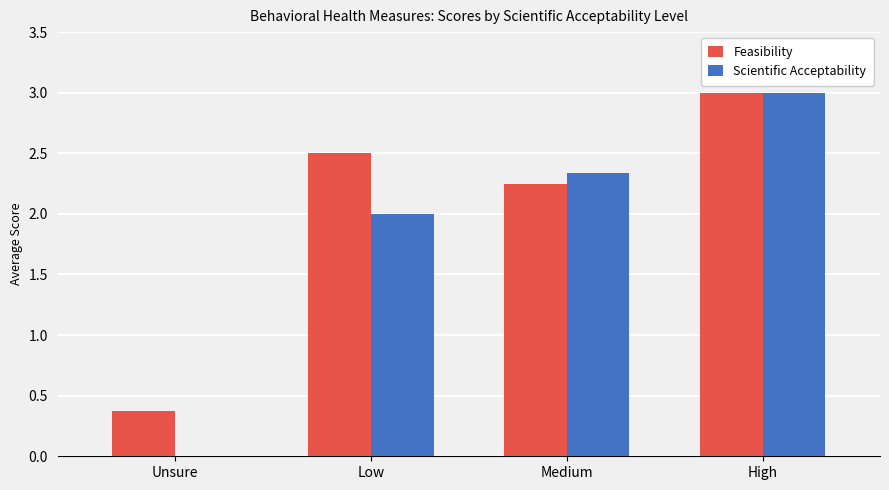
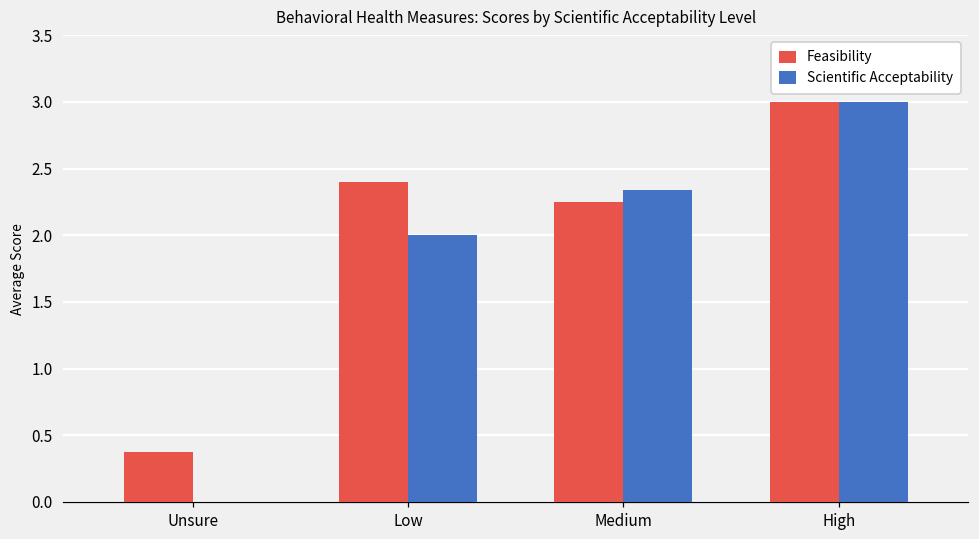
Feasibility, Low: 2.5 -> 2.4
